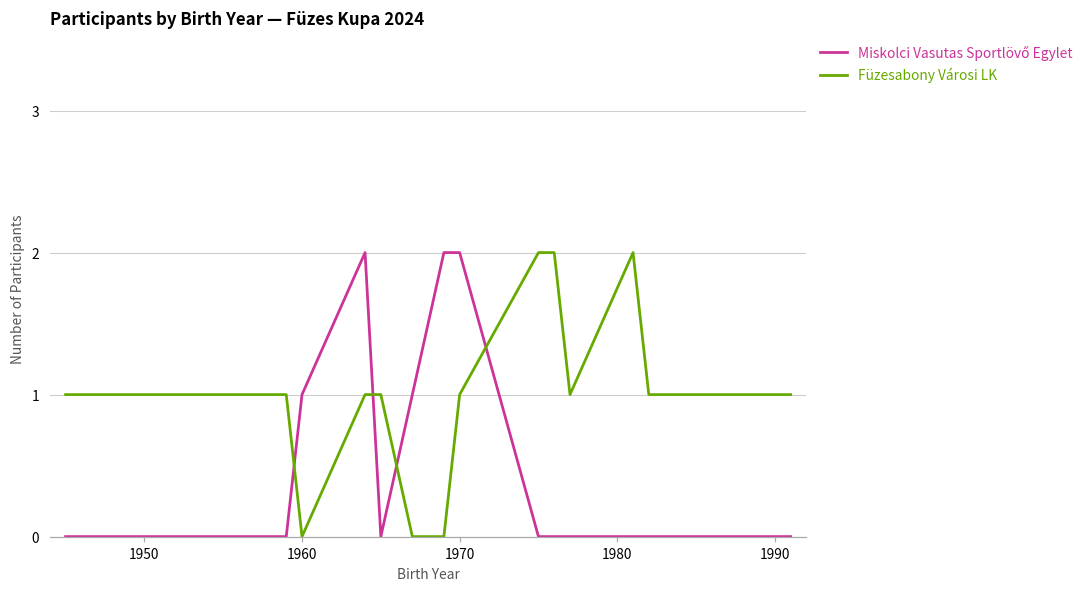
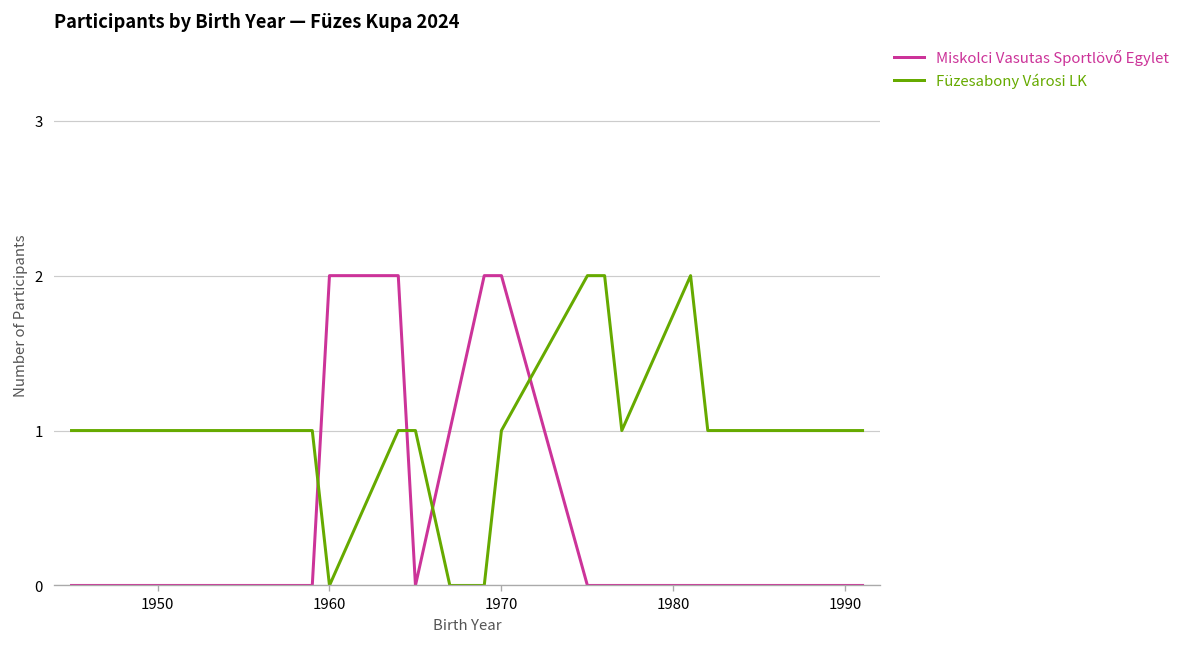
Miskolci Vasutas Sportlövő Egylet, 1960: 1 -> 2
